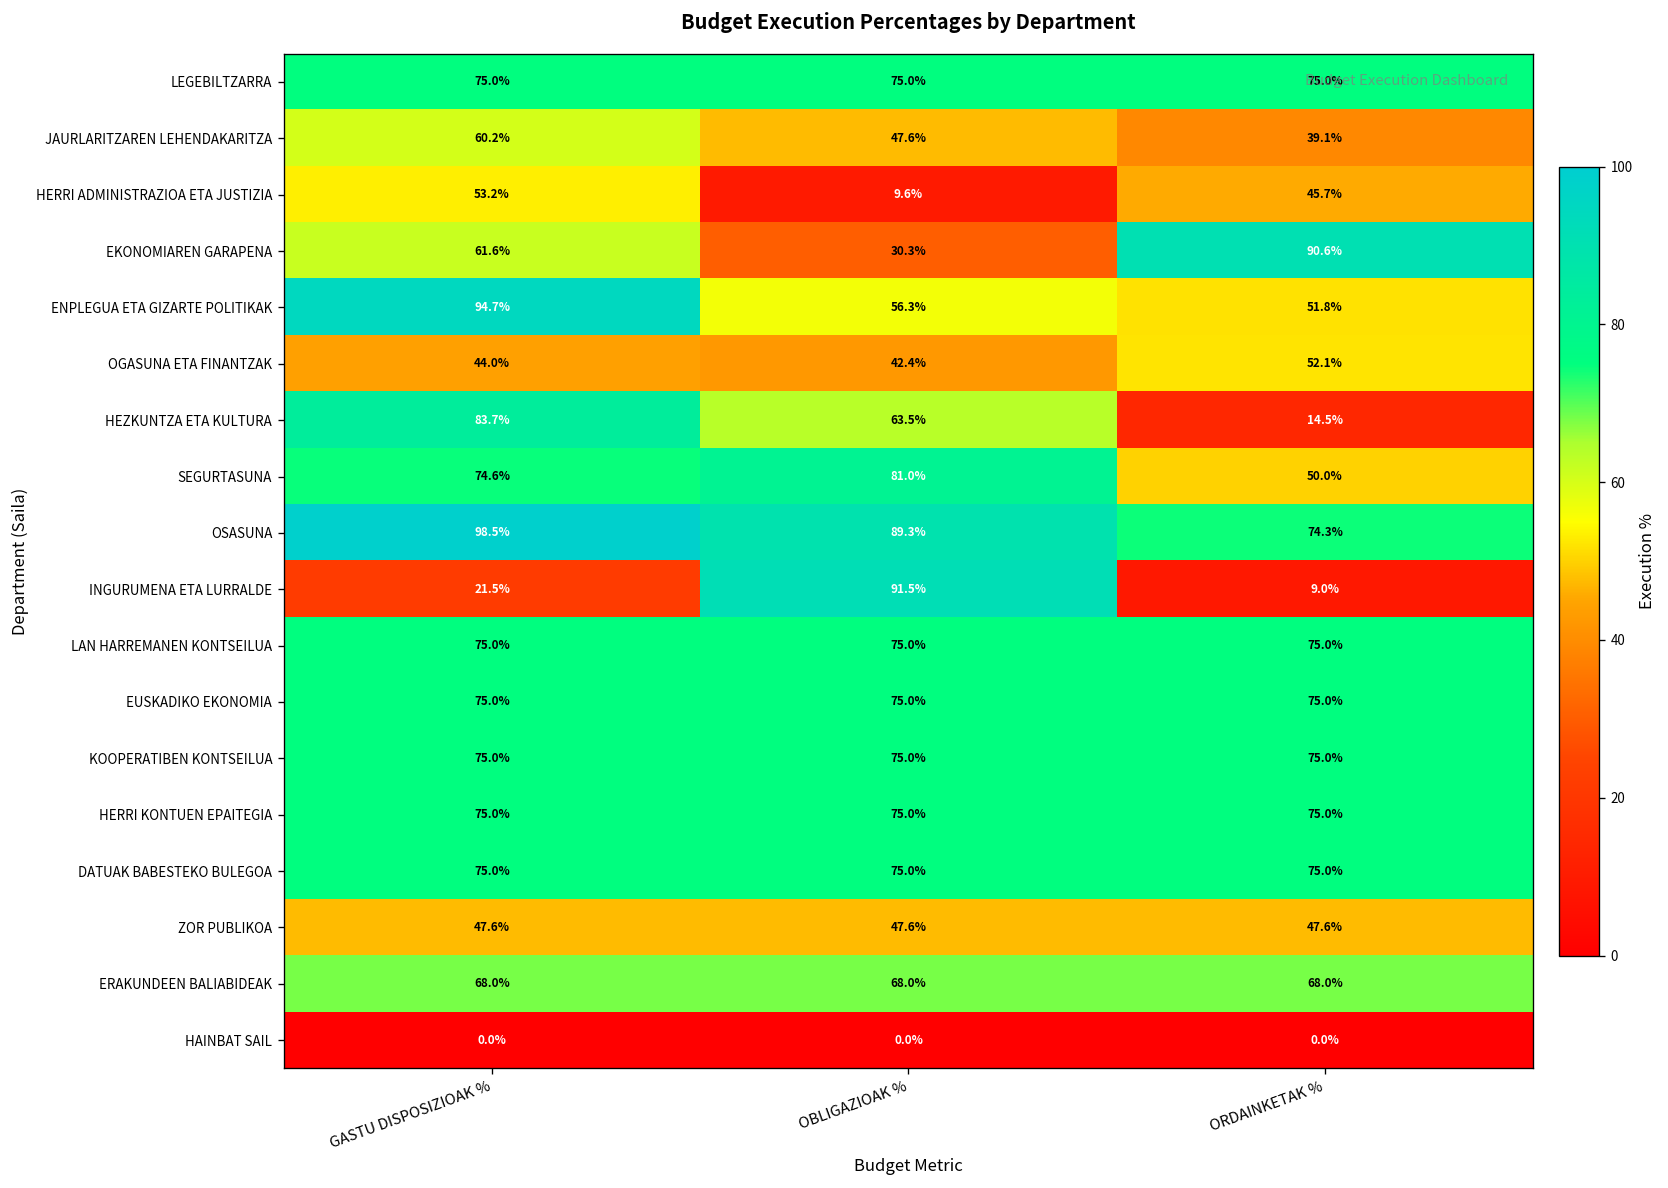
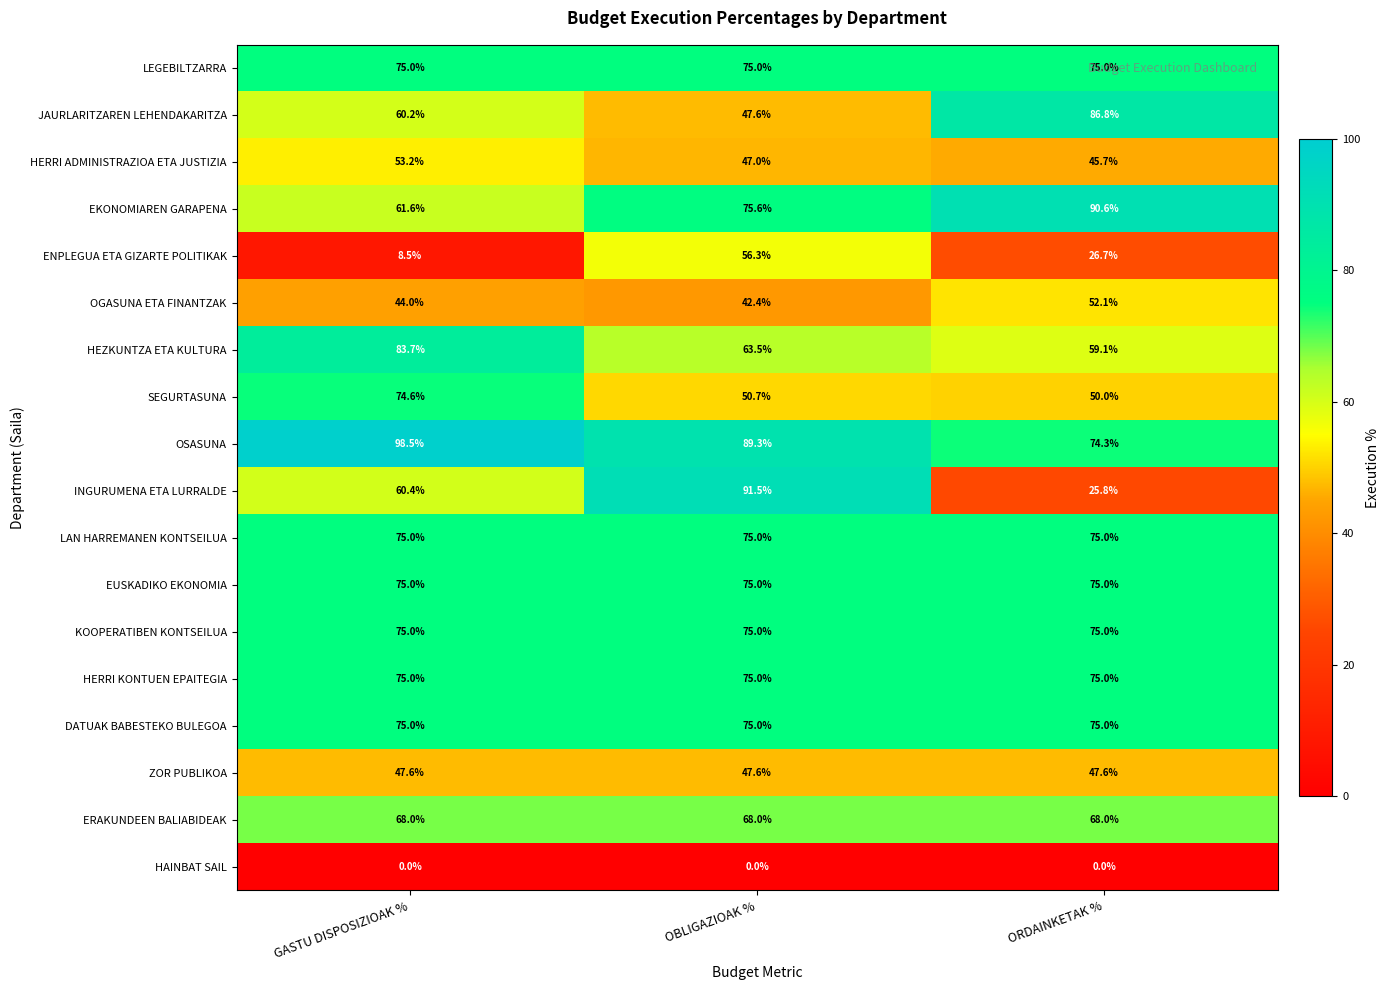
JAURLARITZAREN LEHENDAKARITZA, ORDAINKETAK %: 39.1% -> 86.8%
HERRI ADMINISTRAZIOA ETA JUSTIZIA, OBLIGAZIOAK %: 9.6% -> 47.0%
EKONOMIAREN GARAPENA, OBLIGAZIOAK %: 30.3% -> 75.6%
ENPLEGUA ETA GIZARTE POLITIKAK, GASTU DISPOSIZIOAK %: 94.7% -> 8.5%
ENPLEGUA ETA GIZARTE POLITIKAK, ORDAINKETAK %: 51.8% -> 26.7%
HEZKUNTZA ETA KULTURA, ORDAINKETAK %: 14.5% -> 59.1%
SEGURTASUNA, OBLIGAZIOAK %: 81.0% -> 50.7%
INGURUMENA ETA LURRALDE, GASTU DISPOSIZIOAK %: 21.5% -> 60.4%
INGURUMENA ETA LURRALDE, ORDAINKETAK %: 9.0% -> 25.8%
